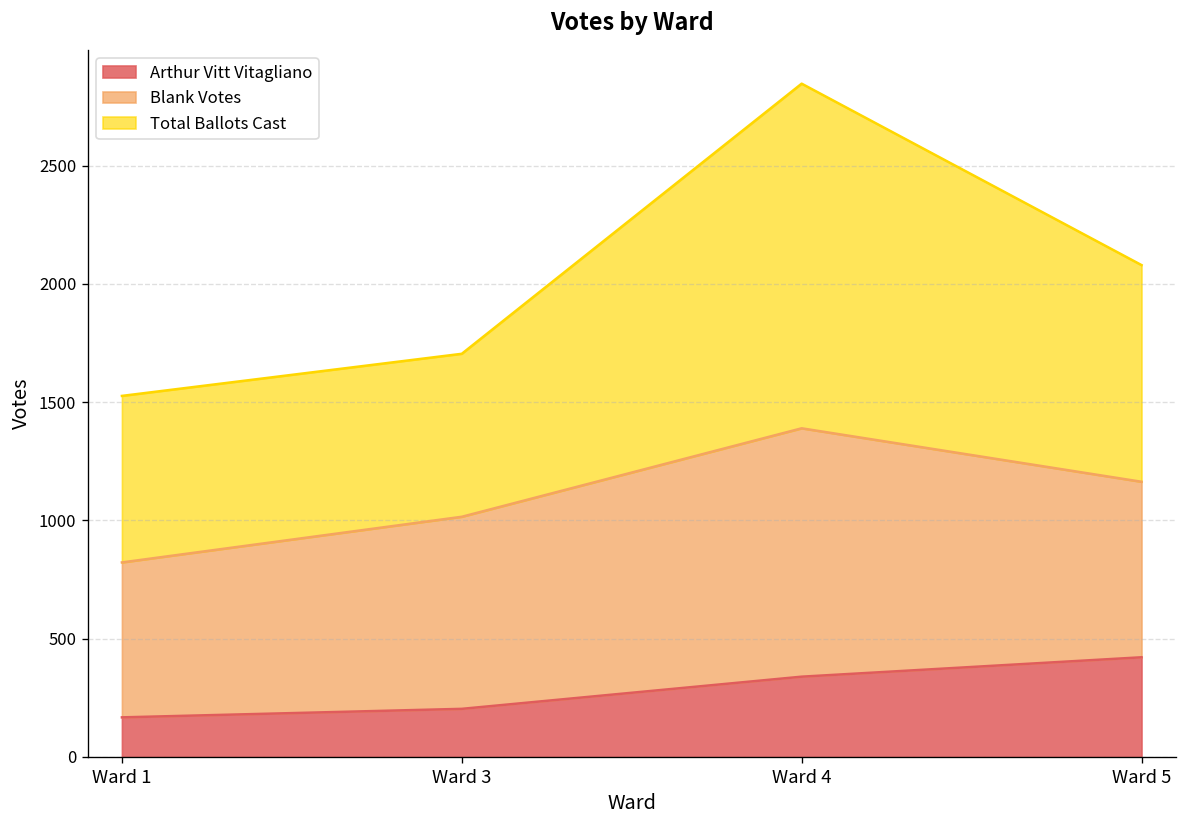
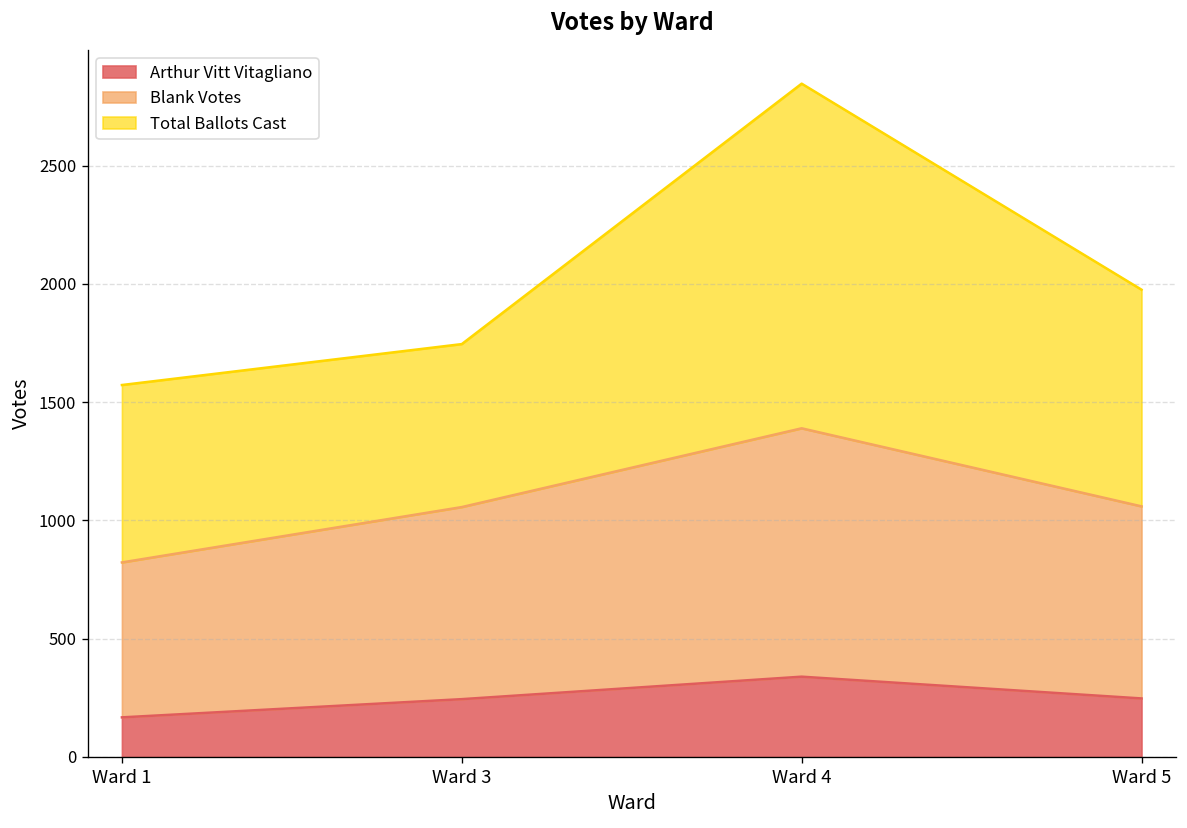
Total Ballots Cast, Ward 1: 700 -> 750
Arthur Vitt Vitagliano, Ward 3: 200 -> 240
Arthur Vitt Vitagliano, Ward 5: 420 -> 250
Blank Votes, Ward 5: 740 -> 810
